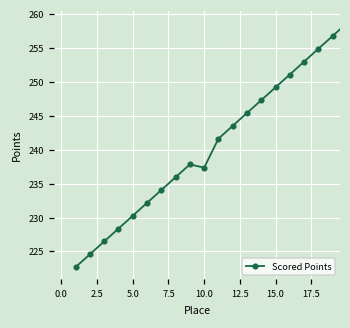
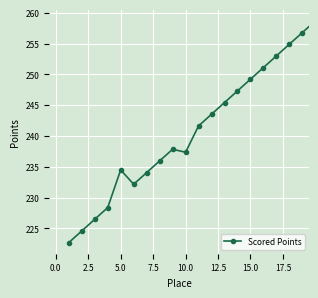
5.0: 230 -> 235
